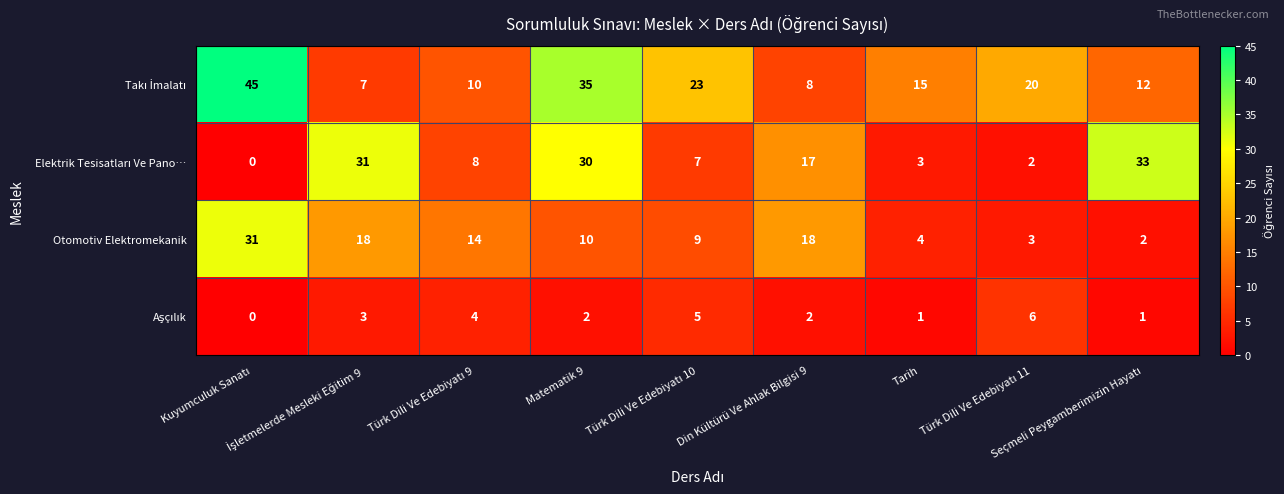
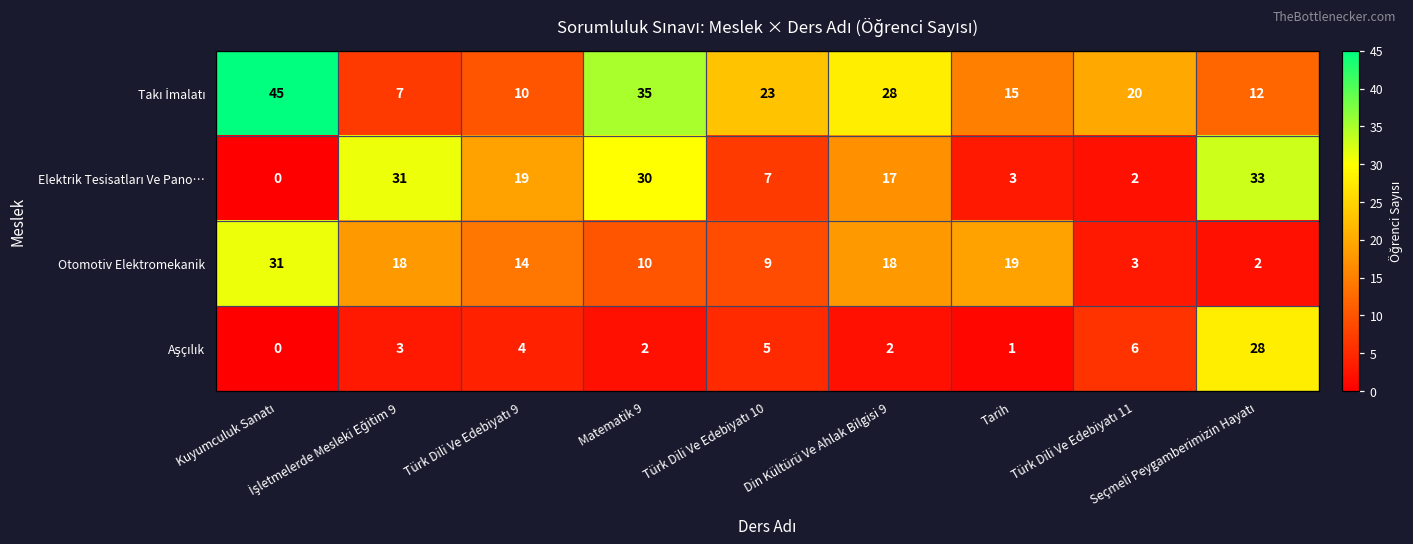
Takı İmalatı, Din Kültürü Ve Ahlak Bilgisi 9: 8 -> 28
Elektrik Tesisatları Ve Pano…, Türk Dili Ve Edebiyatı 9: 8 -> 19
Otomotiv Elektromekanik, Tarih: 4 -> 19
Aşçılık, Seçmeli Peygamberimizin Hayatı: 1 -> 28
